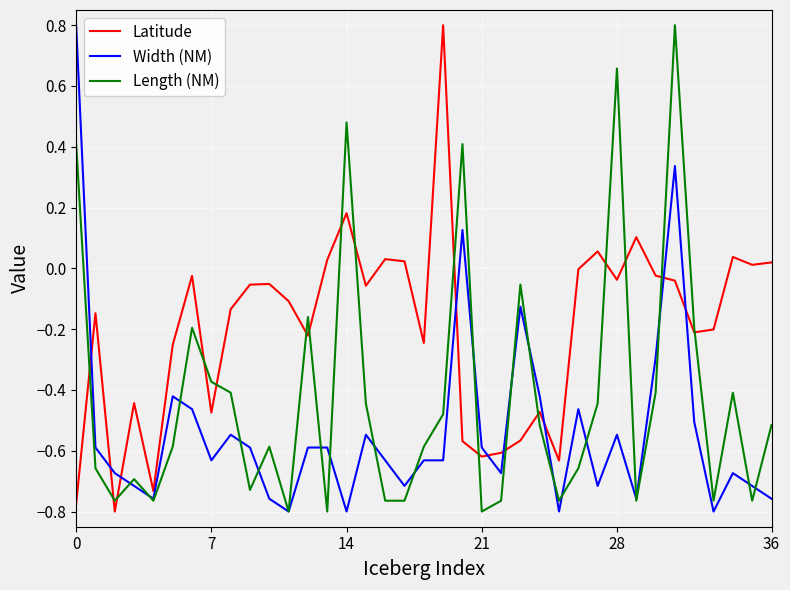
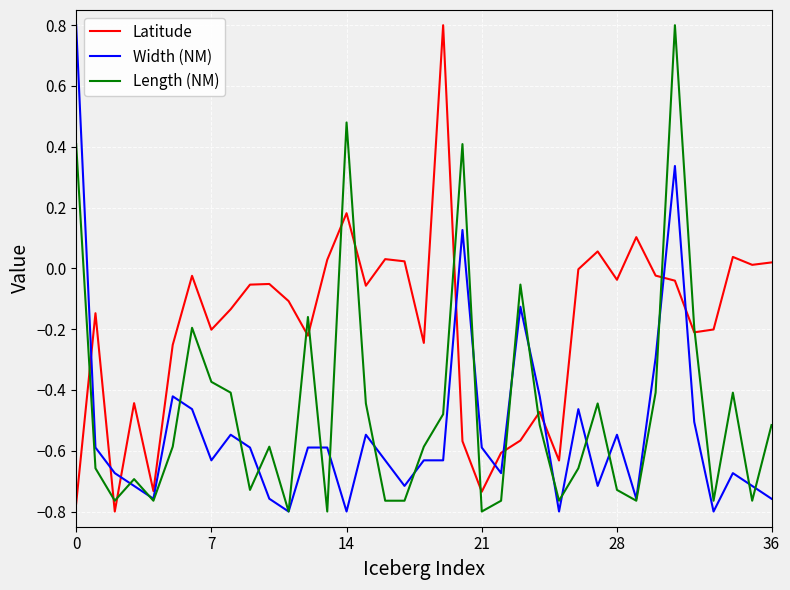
Latitude, 7: -0.47 -> -0.20
Latitude, 21: -0.62 -> -0.73
Length (NM), 28: 0.66 -> -0.73
